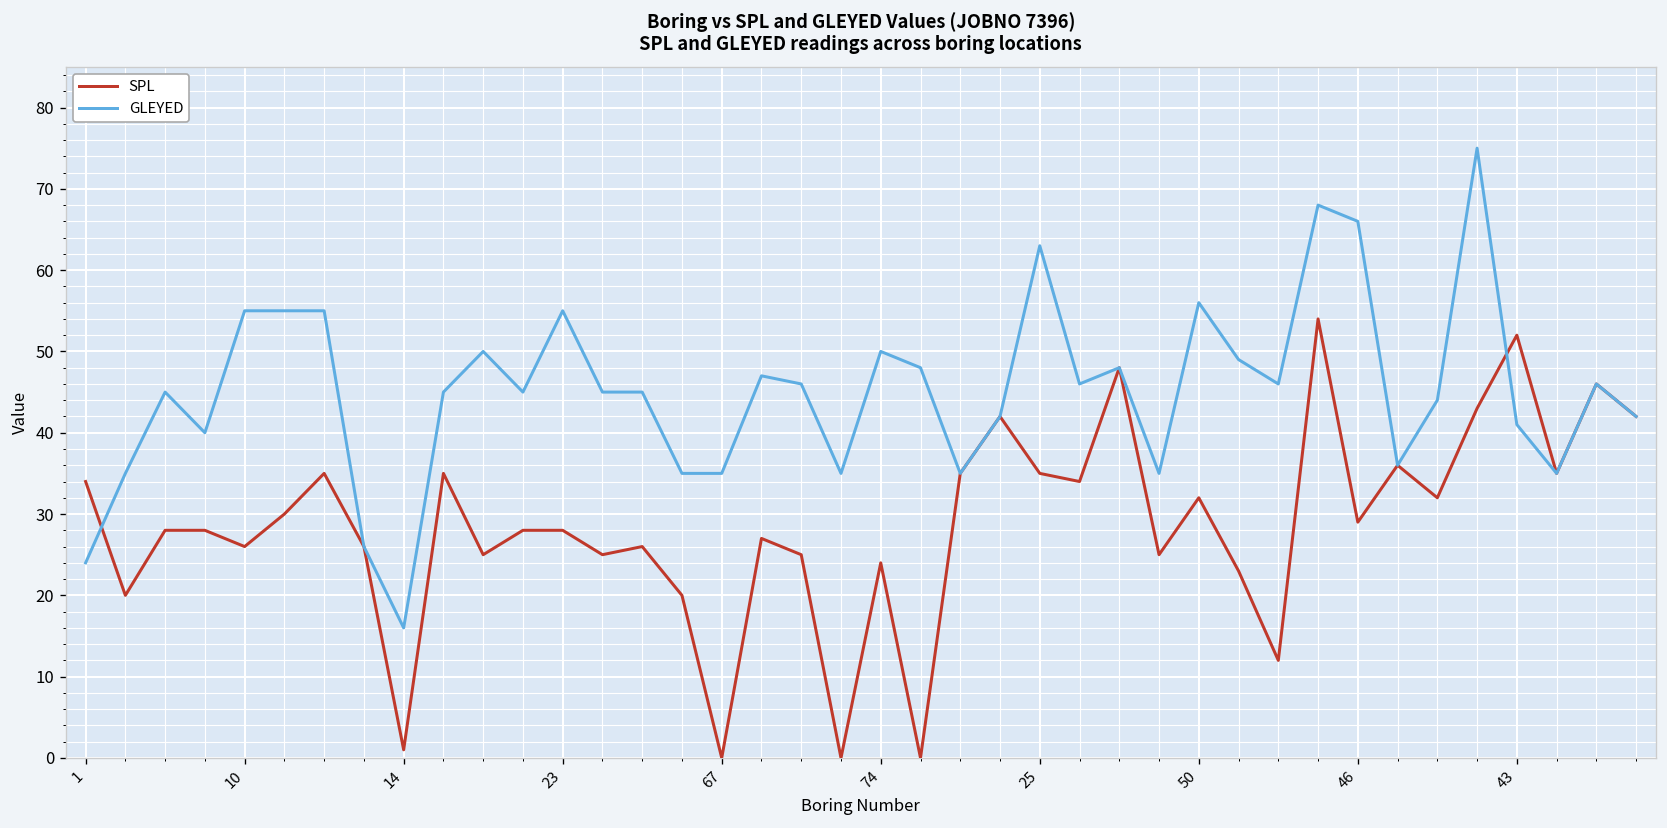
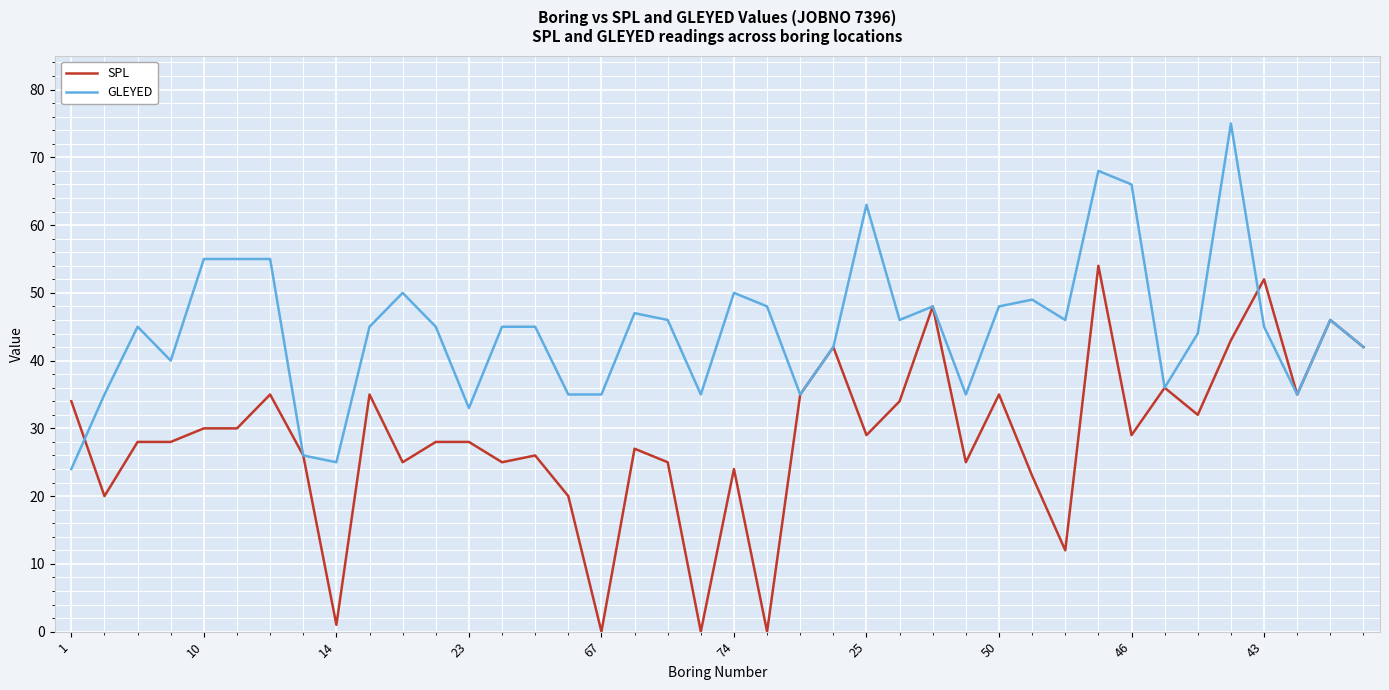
SPL, 10: 26 -> 30
GLEYED, 14: 16 -> 25
GLEYED, 23: 55 -> 33
SPL, 25: 35 -> 29
SPL, 50: 32 -> 35
GLEYED, 50: 56 -> 48
GLEYED, 43: 41 -> 45
